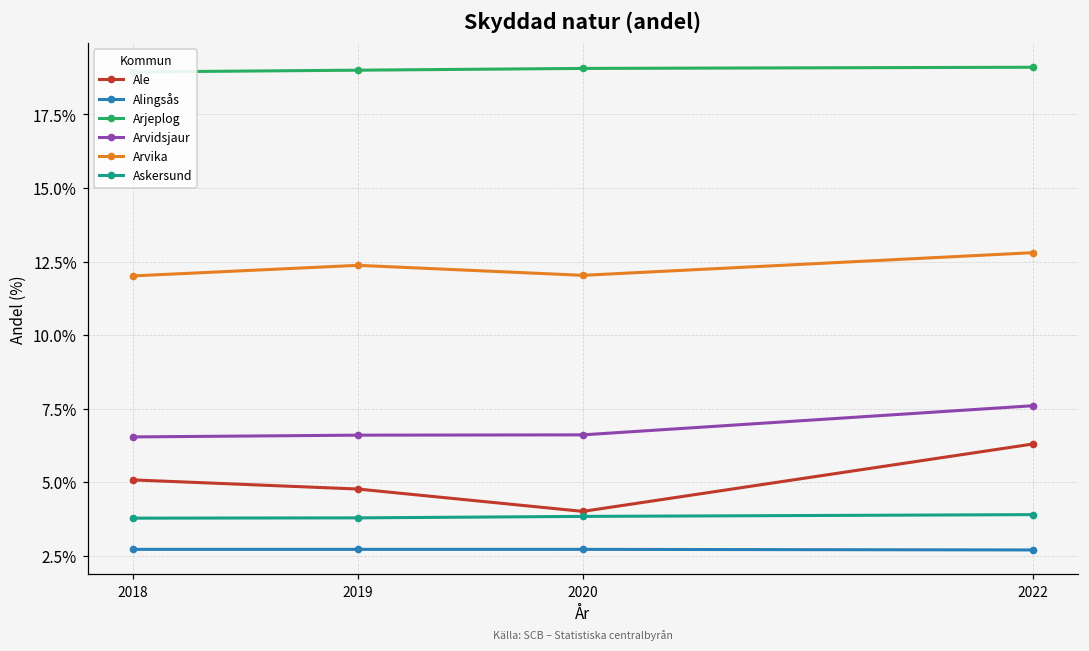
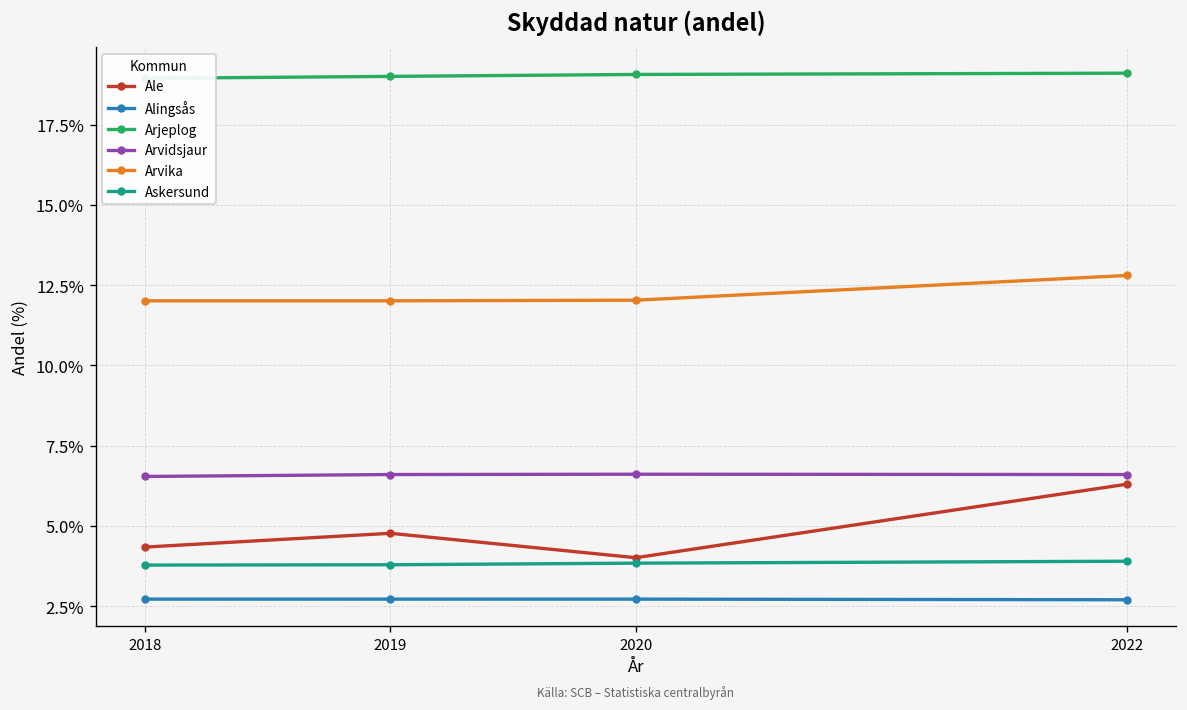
Ale, 2018: 5.1% -> 4.3%
Arvika, 2019: 12.4% -> 12.0%
Arvidsjaur, 2022: 7.6% -> 6.6%
